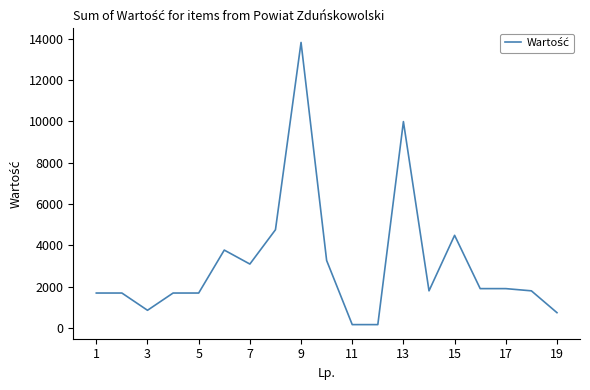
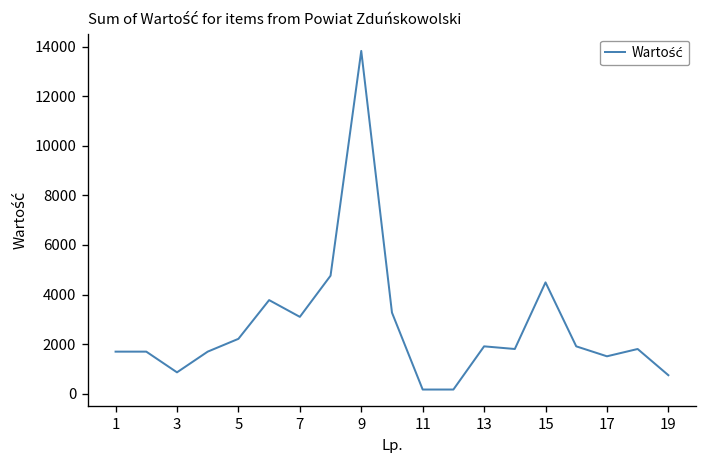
5: 1700 -> 2200
13: 10000 -> 1900
17: 1900 -> 1500
